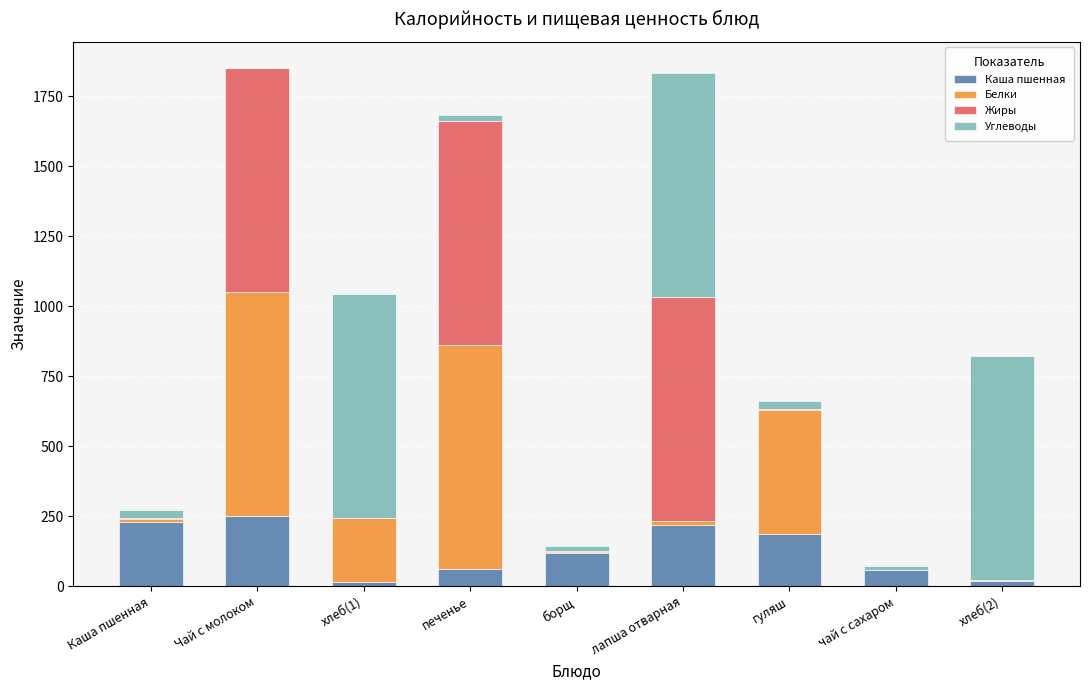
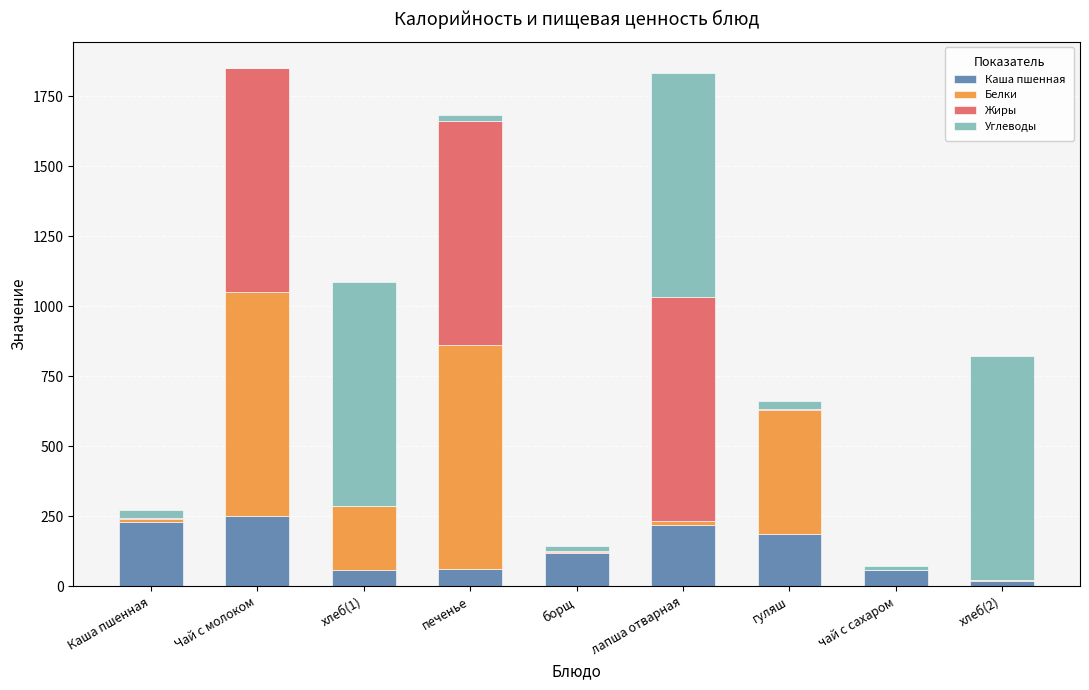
Каша пшенная, хлеб(1): 10 -> 60
